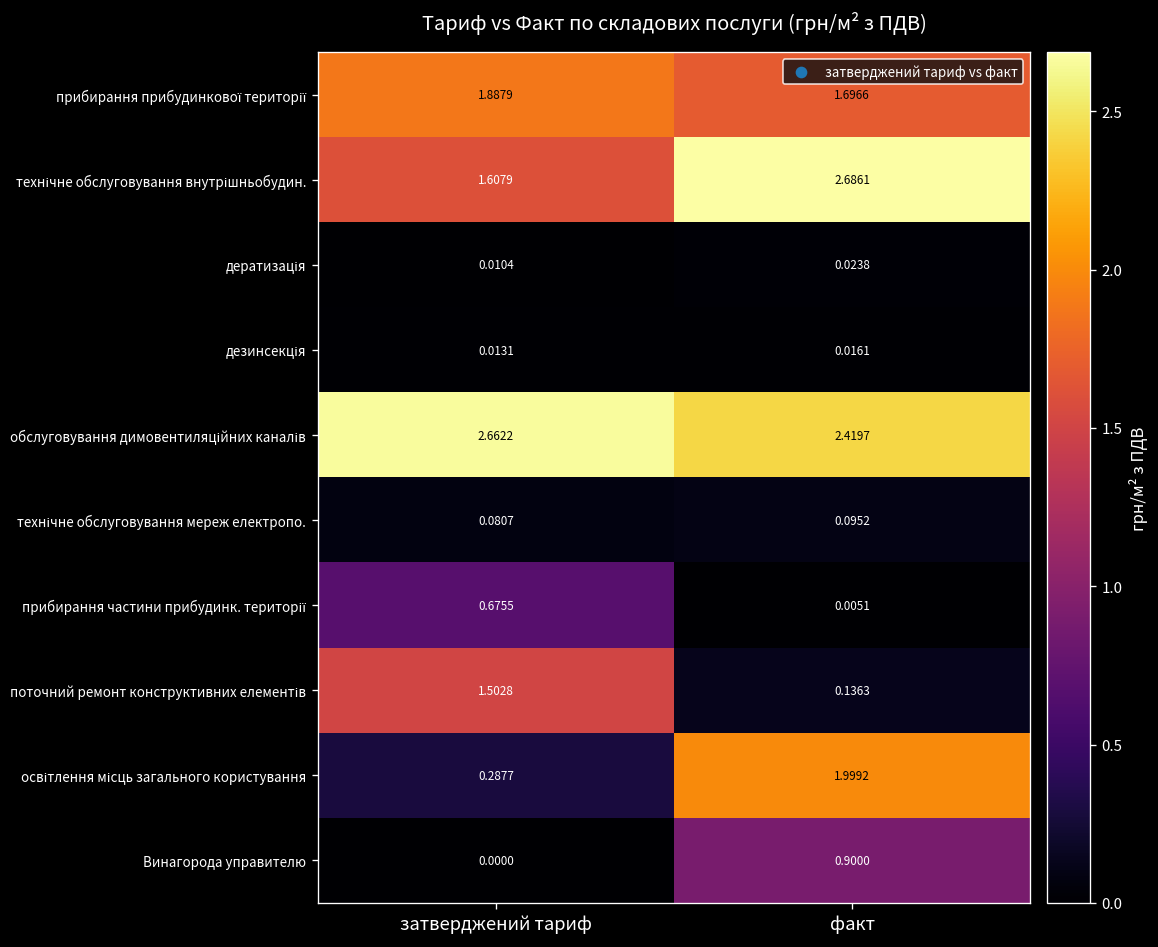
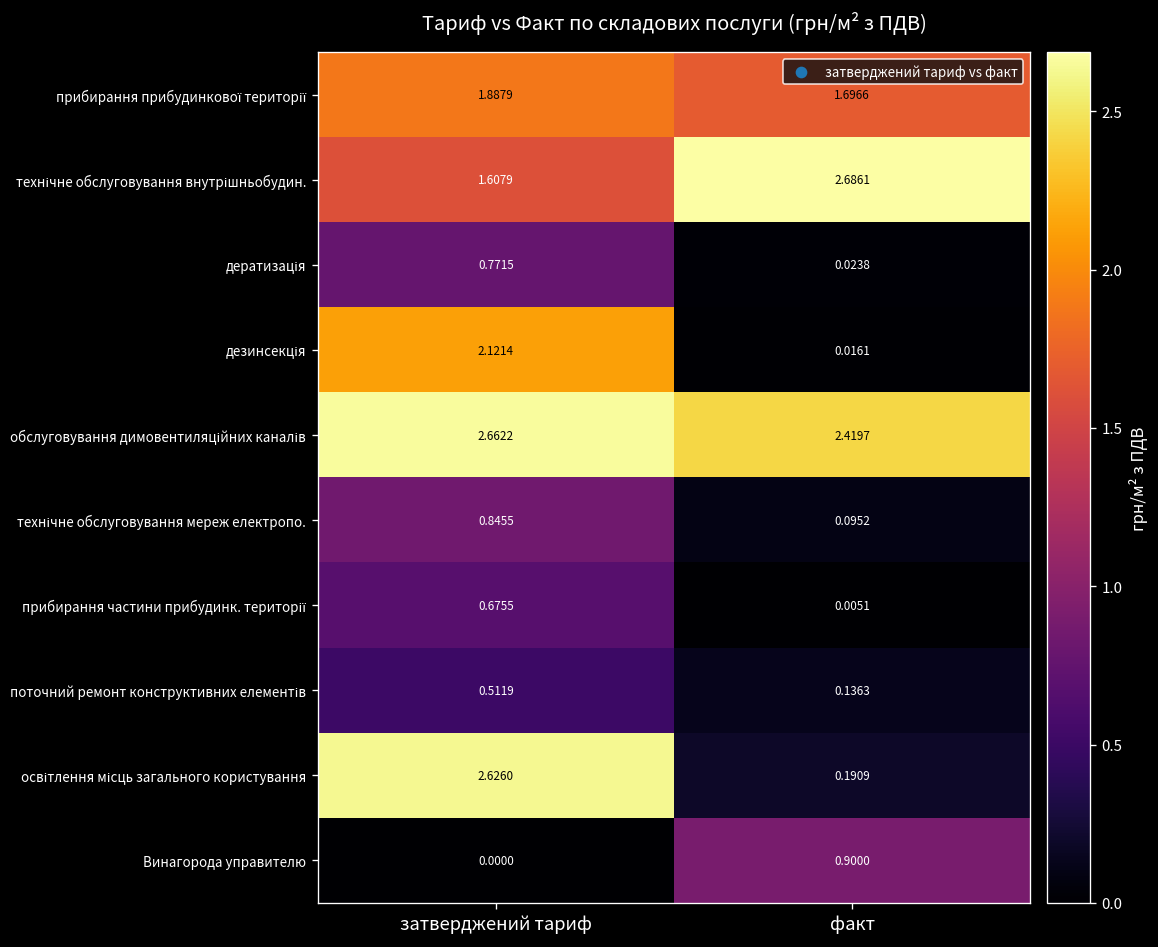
дератизація, затверджений тариф: 0.0104 -> 0.7715
дезинсекція, затверджений тариф: 0.0131 -> 2.1214
технічне обслуговування мереж електропо., затверджений тариф: 0.0807 -> 0.8455
поточний ремонт конструктивних елементів, затверджений тариф: 1.5028 -> 0.5119
освітлення місць загального користування, затверджений тариф: 0.2877 -> 2.6260
освітлення місць загального користування, факт: 1.9992 -> 0.1909
